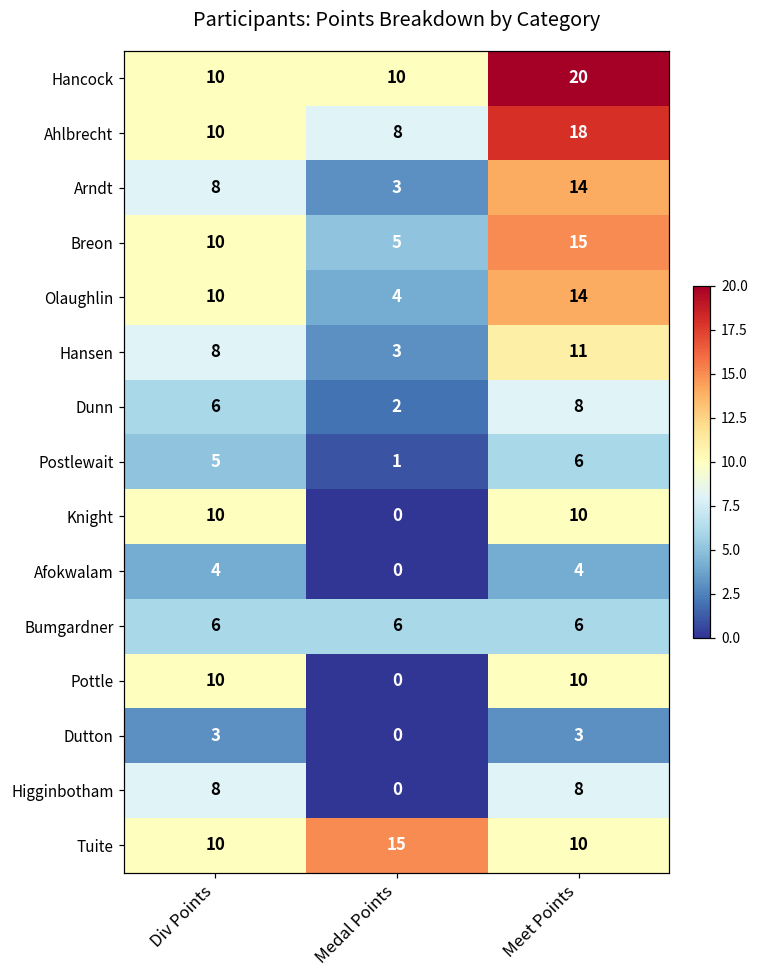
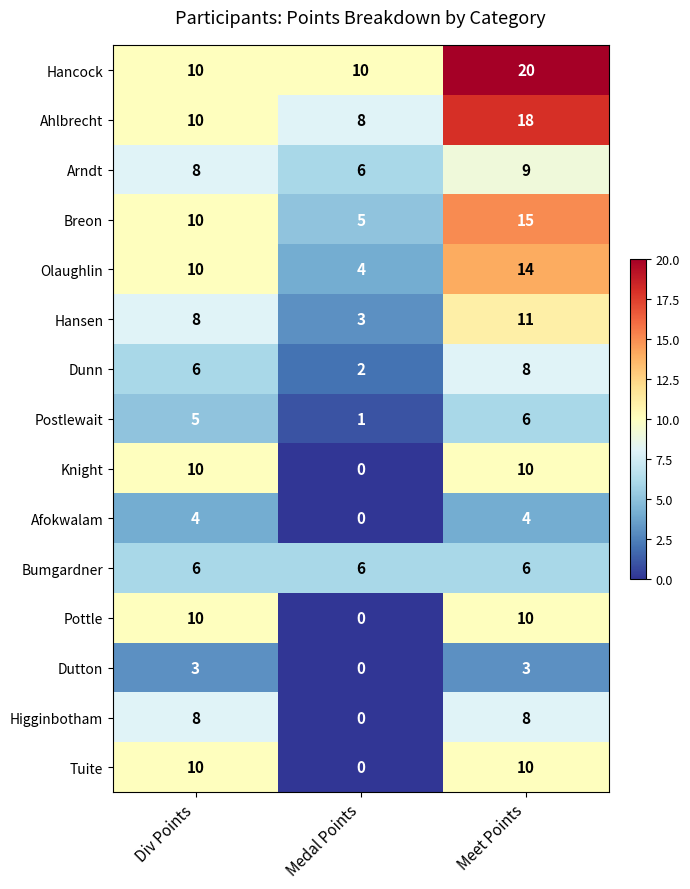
Arndt, Medal Points: 3 -> 6
Arndt, Meet Points: 14 -> 9
Tuite, Medal Points: 15 -> 0
